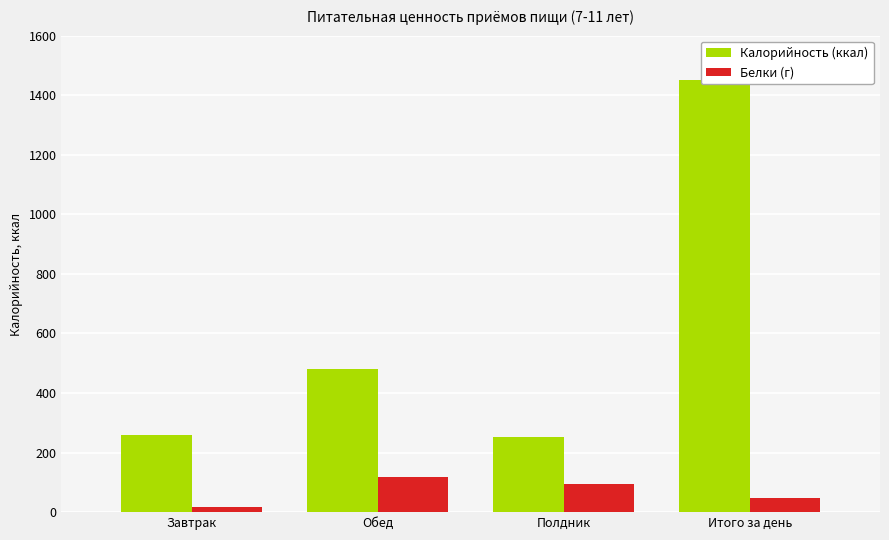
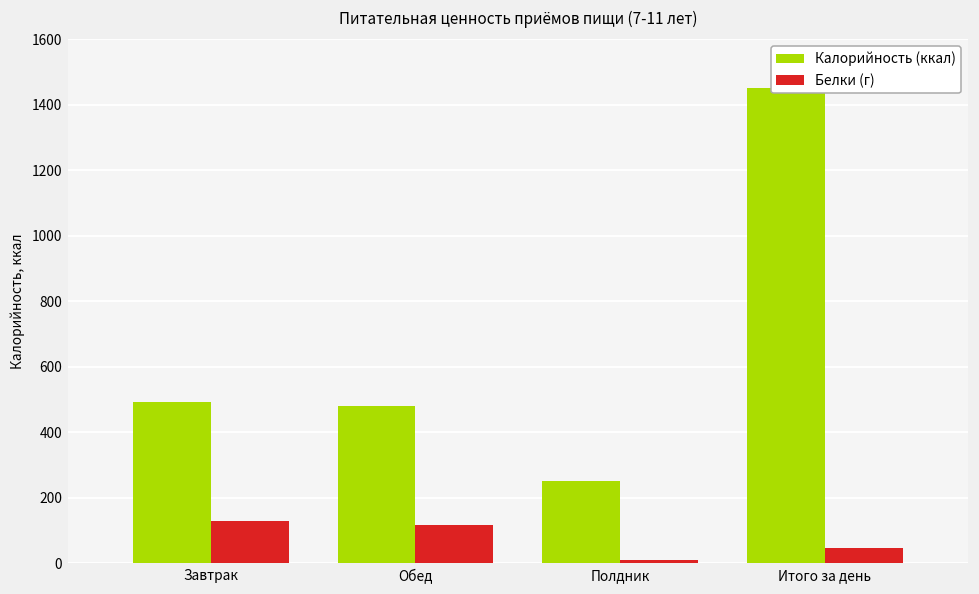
Калорийность (ккал), Завтрак: 260 -> 490
Белки (г), Завтрак: 20 -> 130
Белки (г), Полдник: 100 -> 10
